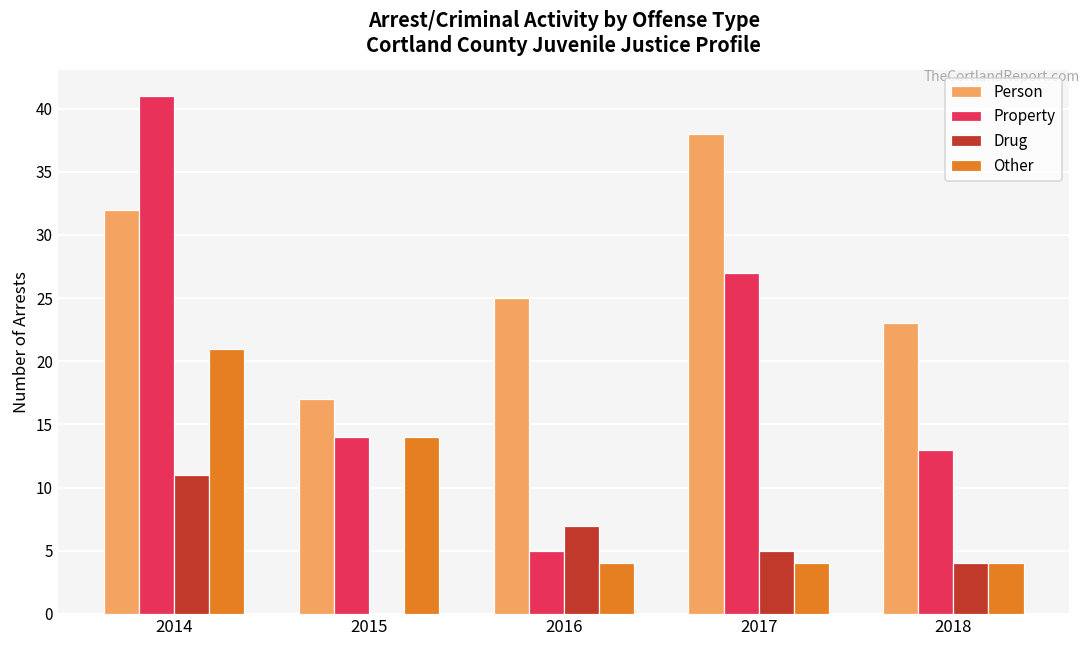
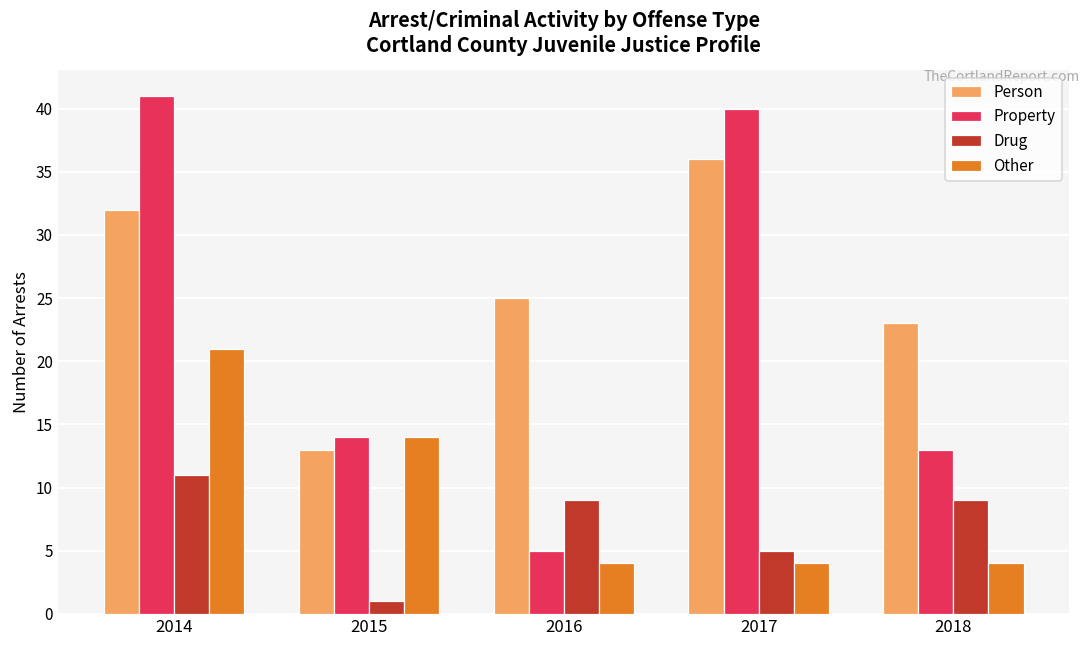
Person, 2015: 17 -> 13
Drug, 2015: 0 -> 1
Drug, 2016: 7 -> 9
Person, 2017: 38 -> 36
Property, 2017: 27 -> 40
Drug, 2018: 4 -> 9
